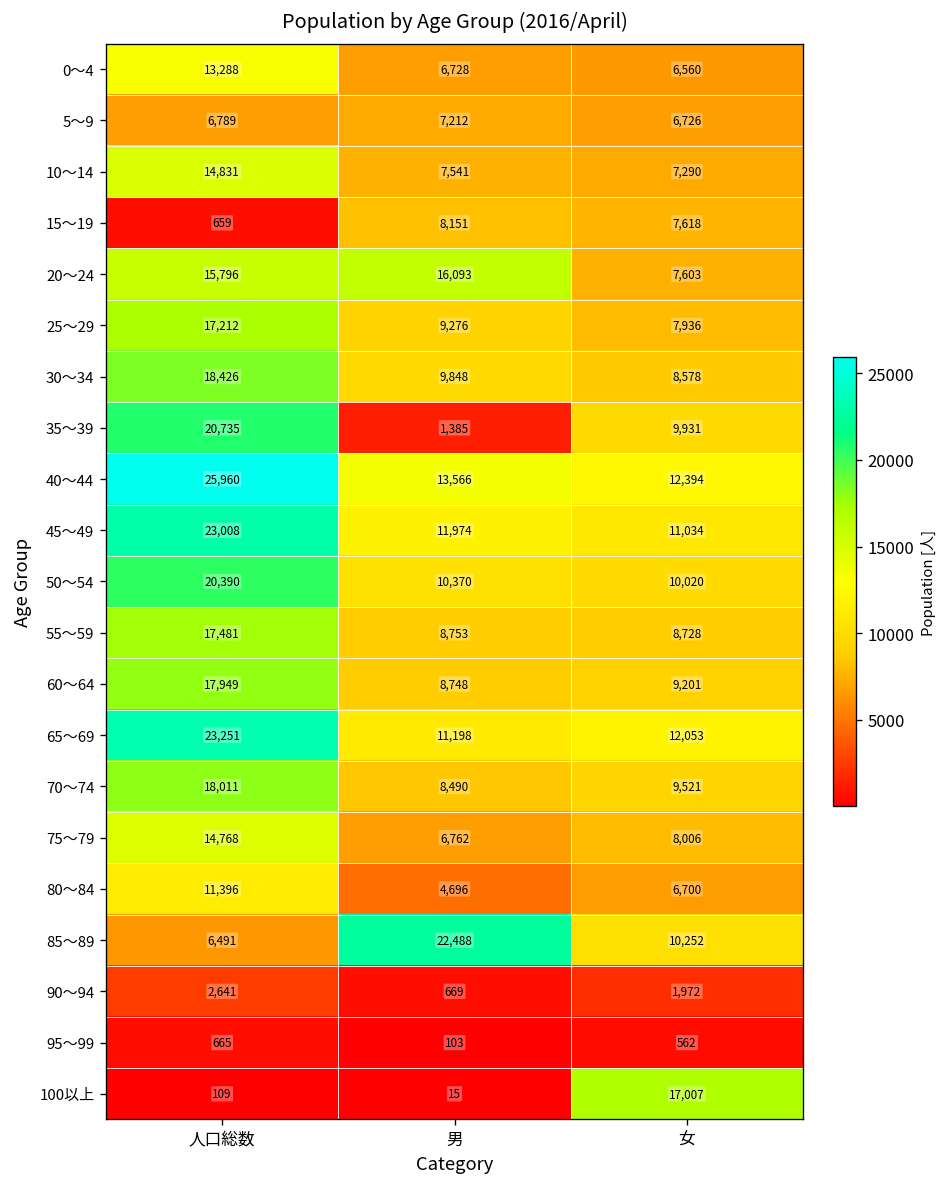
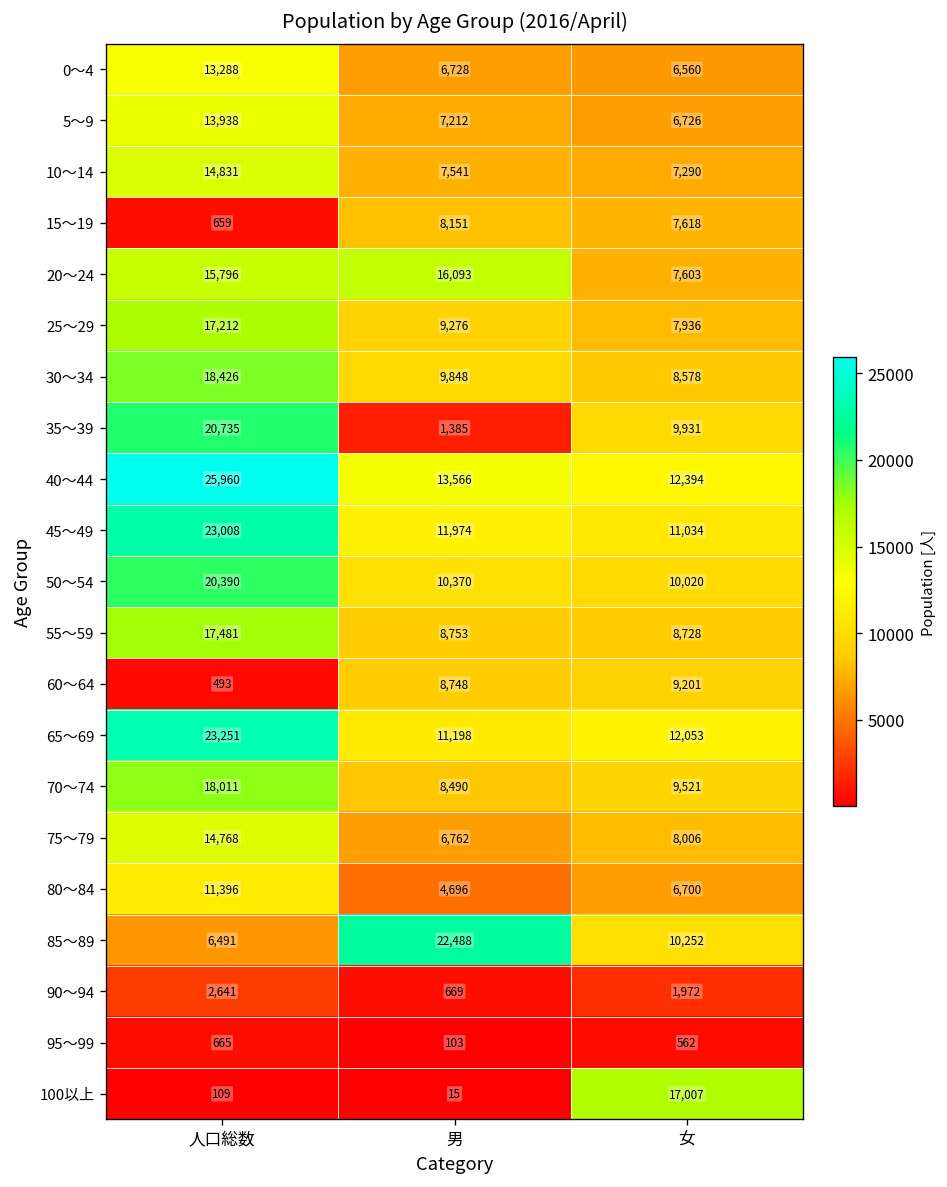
5～9, 人口総数: 6,789 -> 13,938
60～64, 人口総数: 17,949 -> 493
